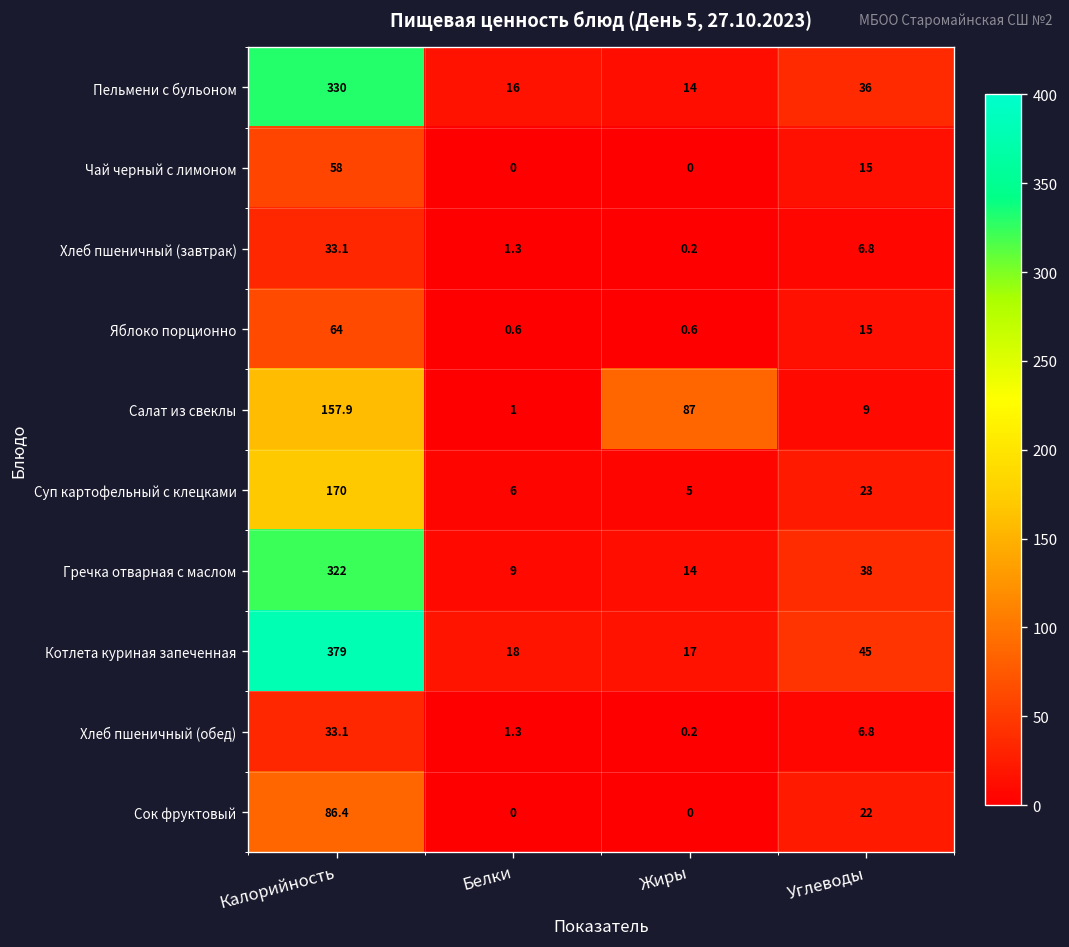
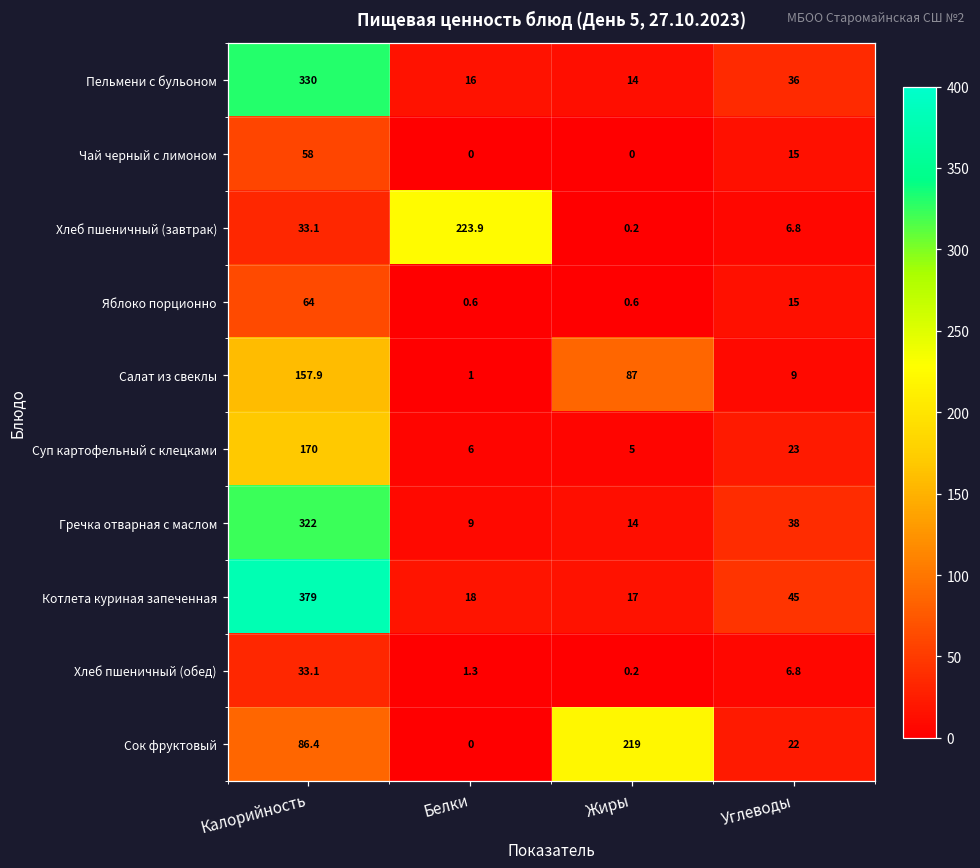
Хлеб пшеничный (завтрак), Белки: 1.3 -> 223.9
Сок фруктовый, Жиры: 0 -> 219
